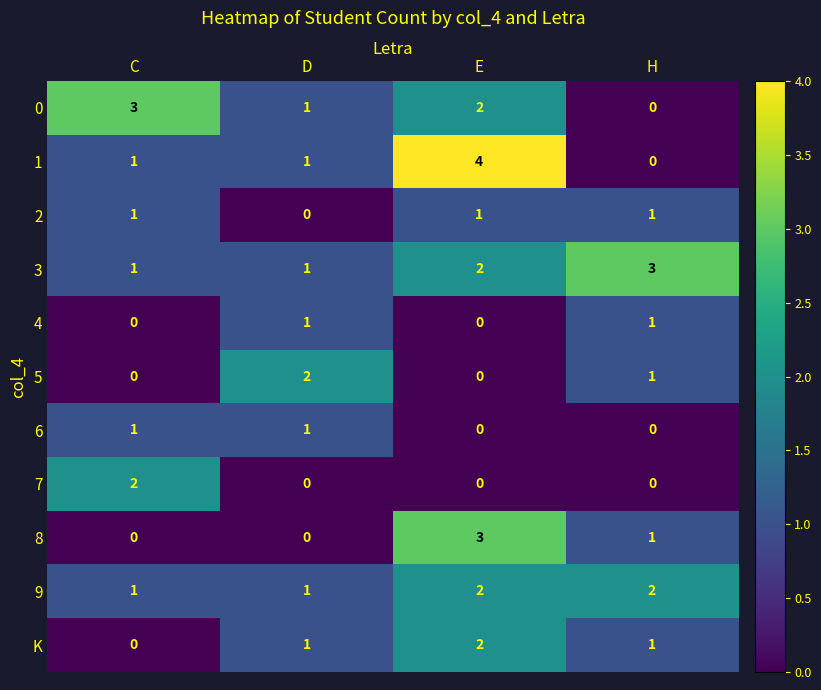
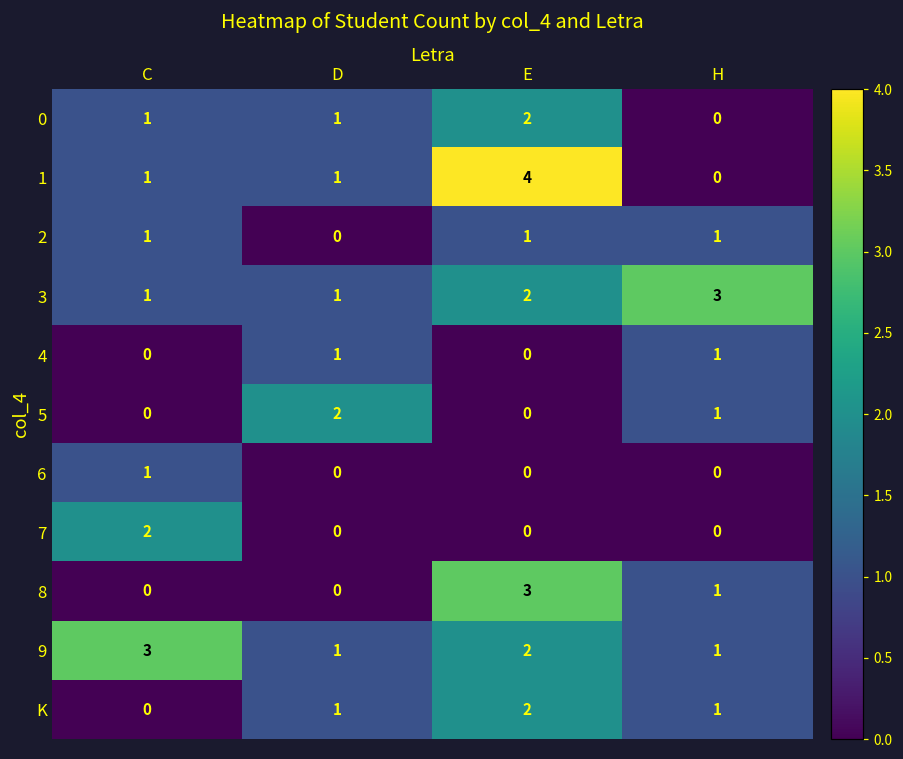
0, C: 3 -> 1
6, D: 1 -> 0
9, C: 1 -> 3
9, H: 2 -> 1
